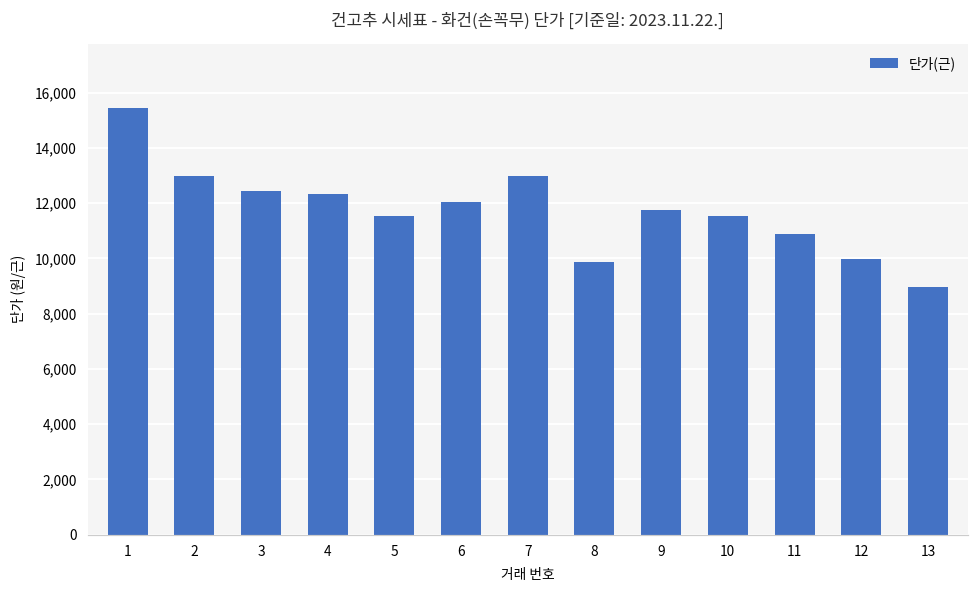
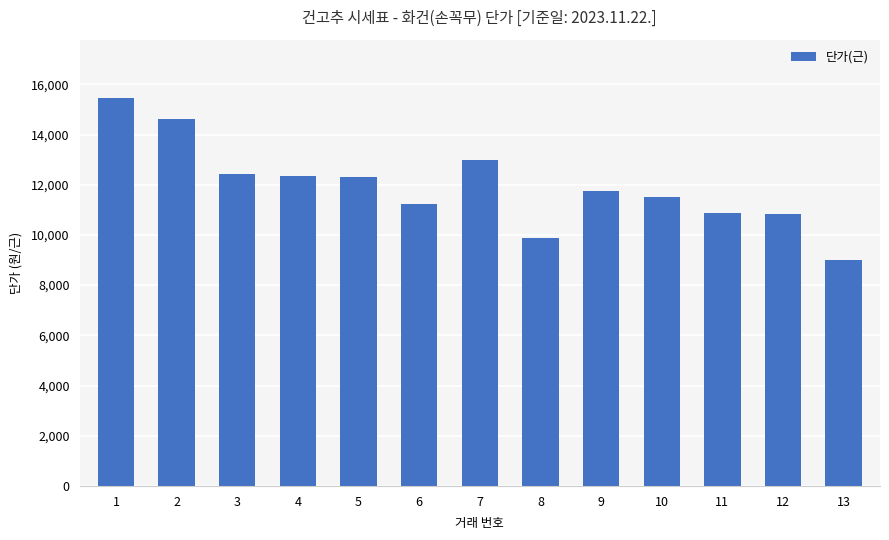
2: 13,000 -> 14,600
5: 11,500 -> 12,300
6: 12,000 -> 11,200
12: 10,000 -> 10,800
